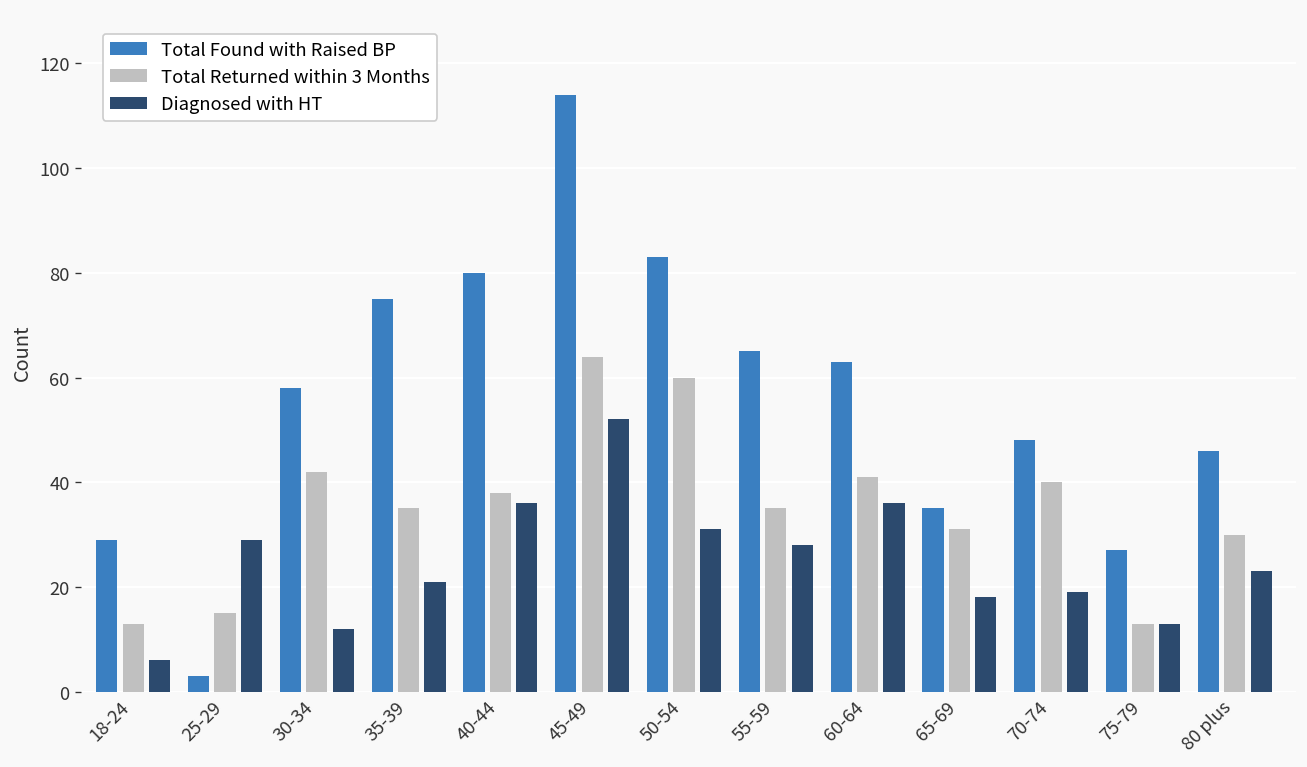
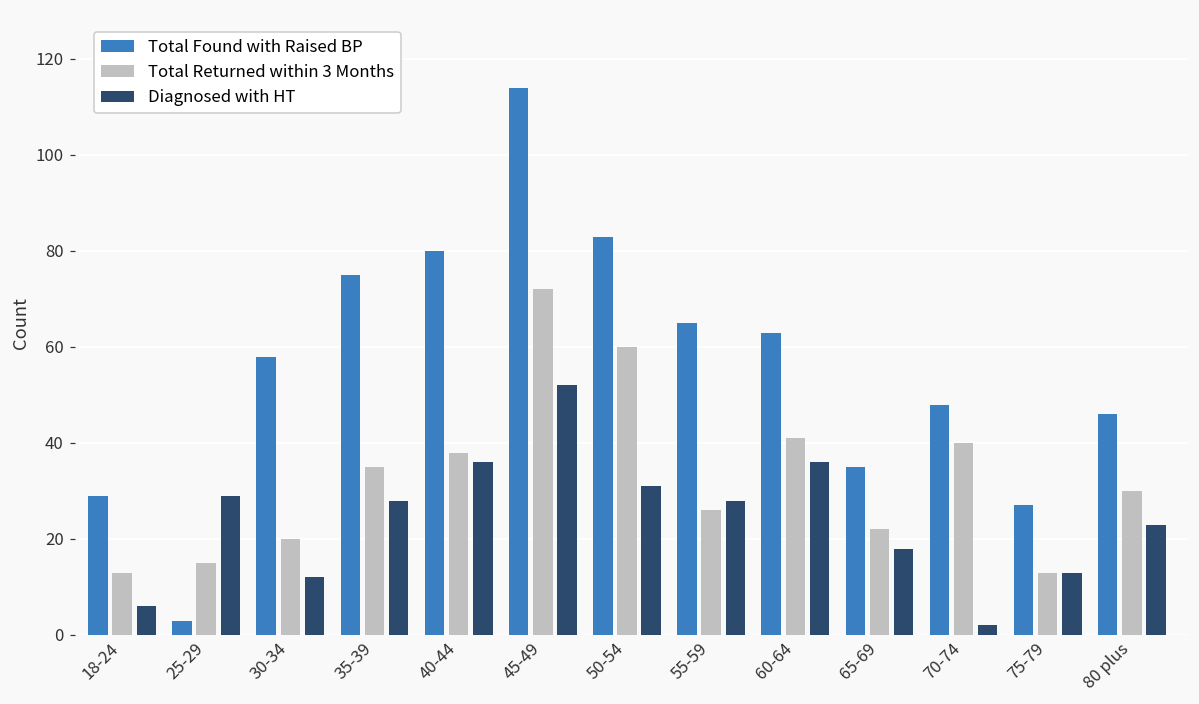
Total Returned within 3 Months, 30-34: 42 -> 20
Diagnosed with HT, 35-39: 21 -> 28
Total Returned within 3 Months, 45-49: 64 -> 72
Total Returned within 3 Months, 55-59: 35 -> 26
Total Returned within 3 Months, 65-69: 31 -> 22
Diagnosed with HT, 70-74: 19 -> 2
